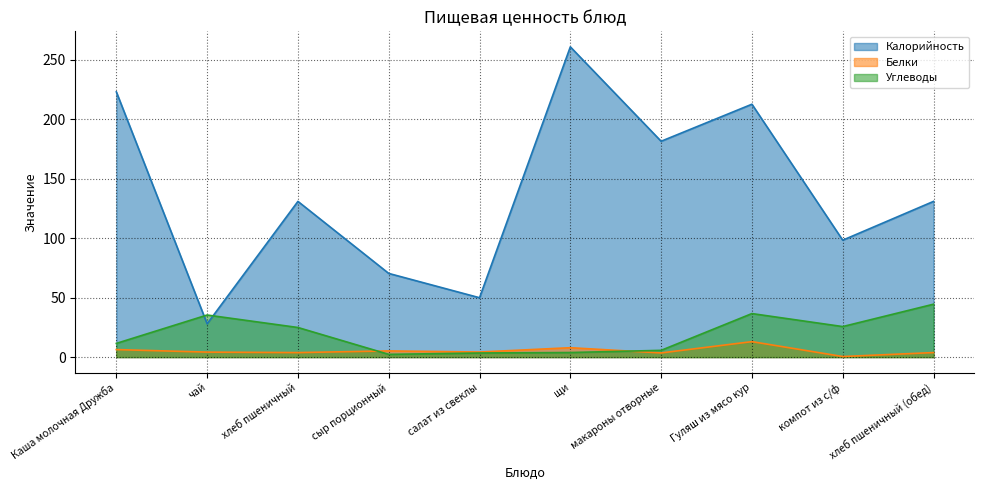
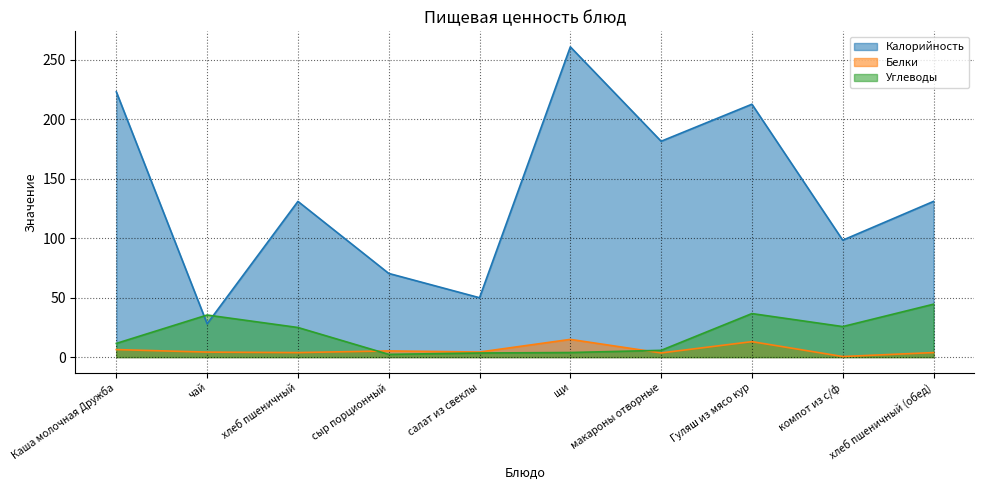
Белки, щи: 8 -> 15
